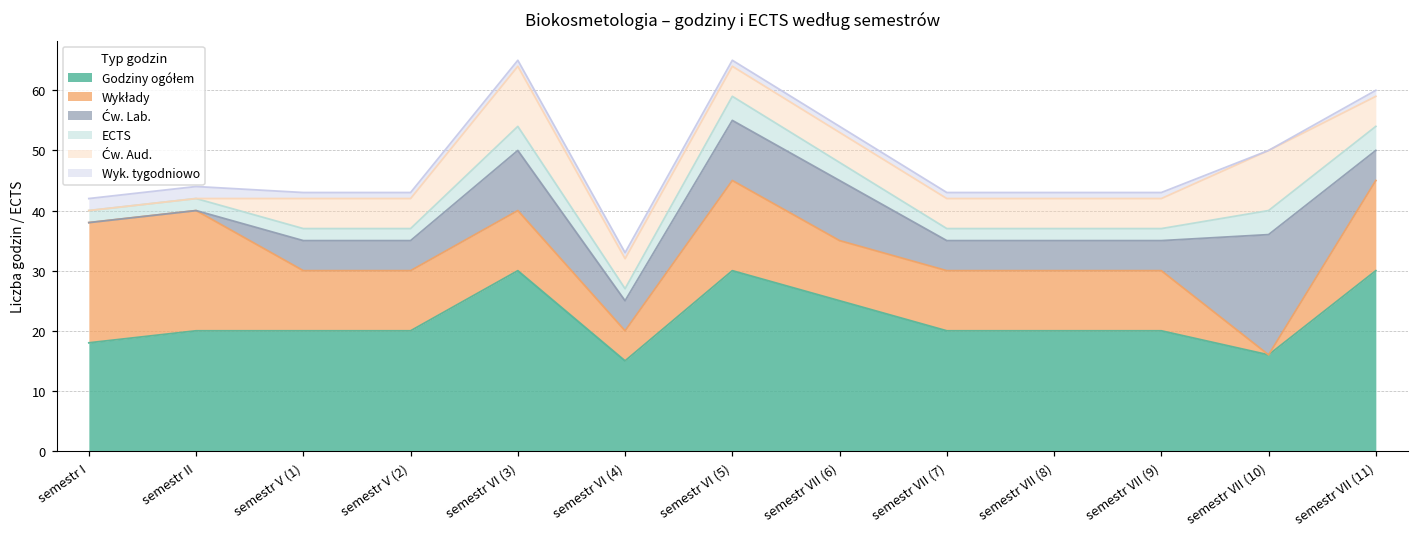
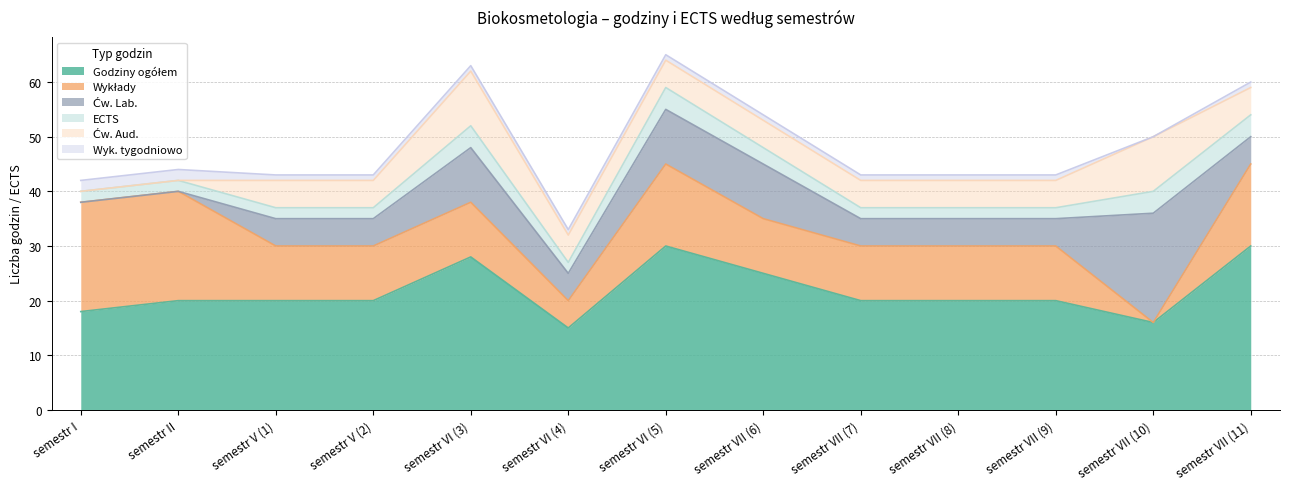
Godziny ogółem, semestr VI (3): 30 -> 28
